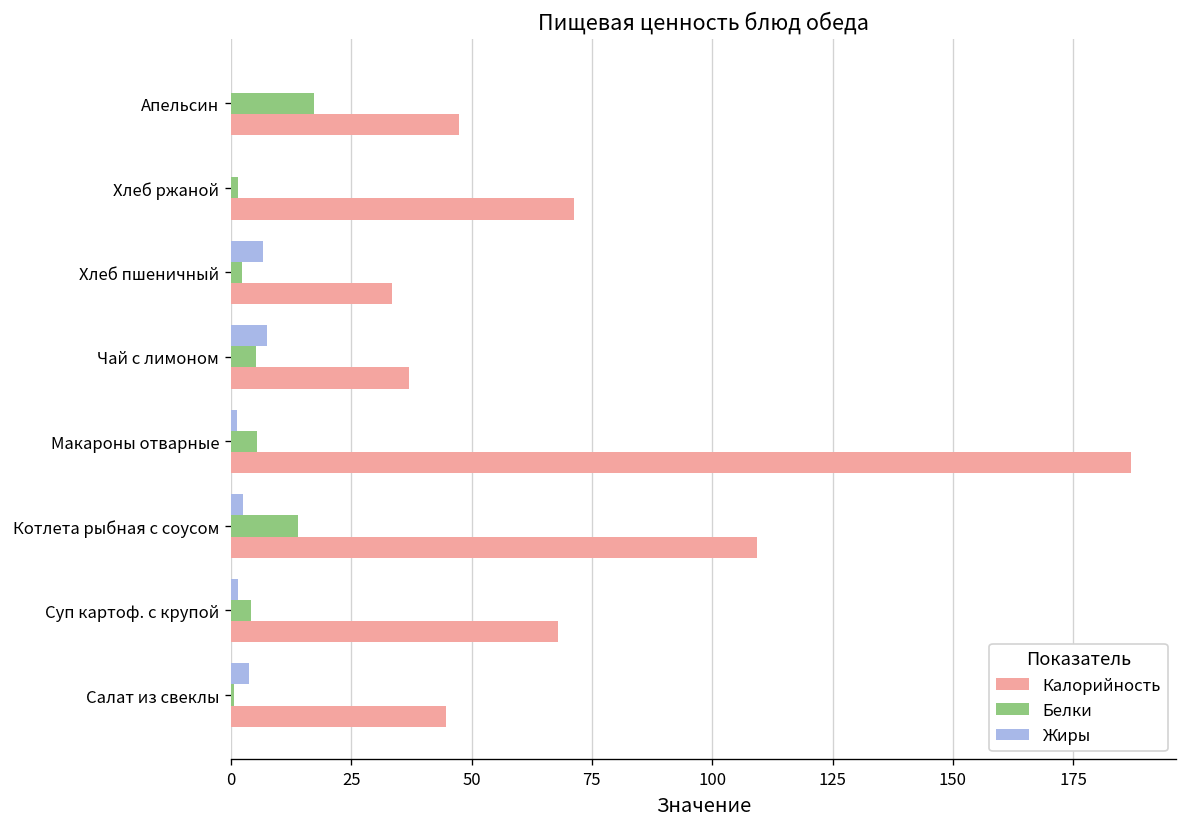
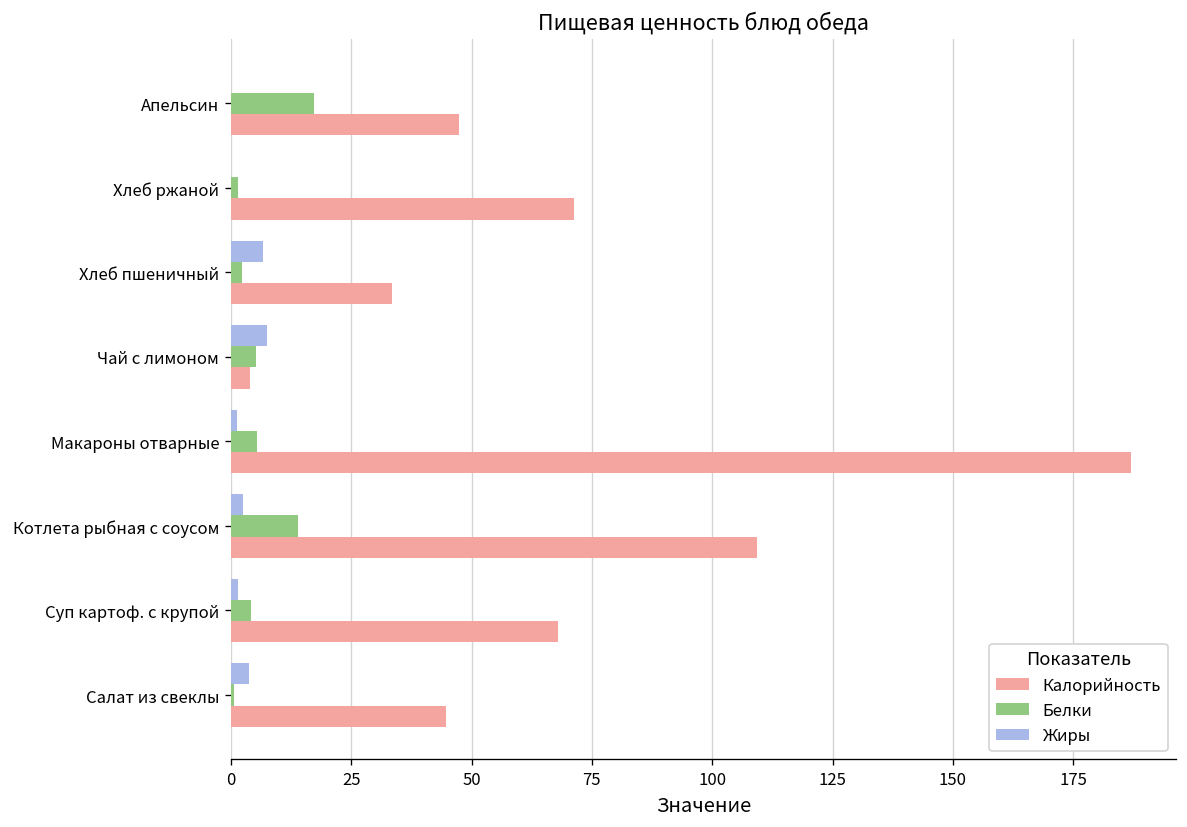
Калорийность, Чай с лимоном: 37 -> 4
